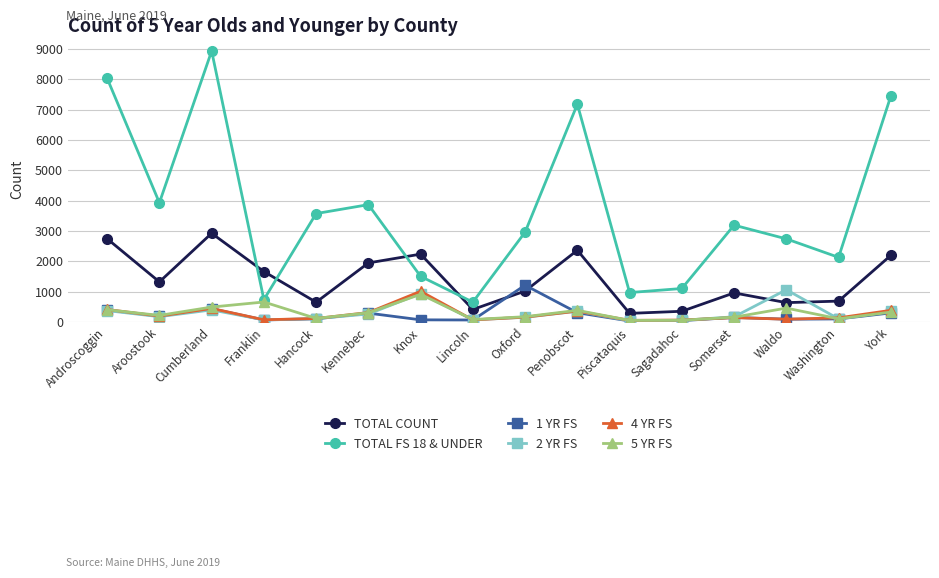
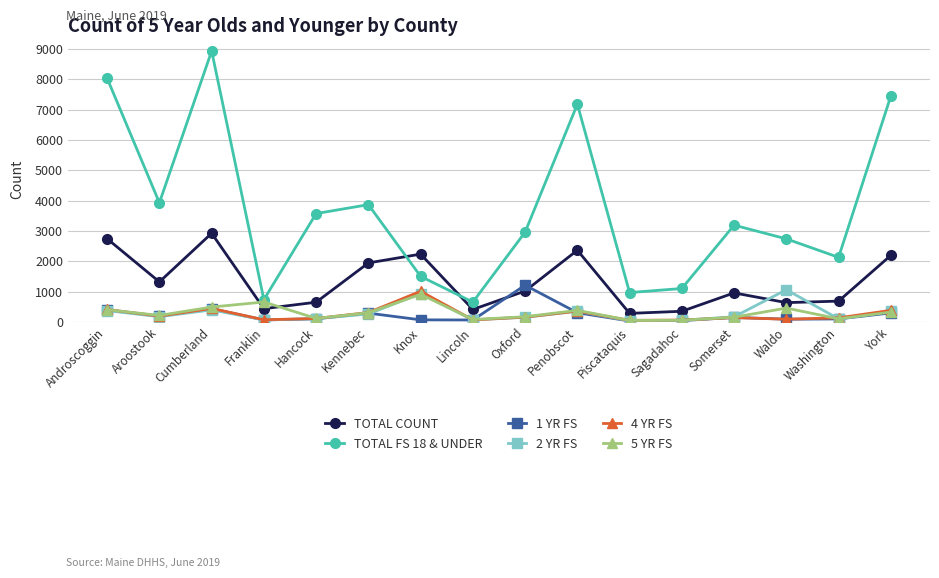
TOTAL COUNT, Franklin: 1700 -> 400
